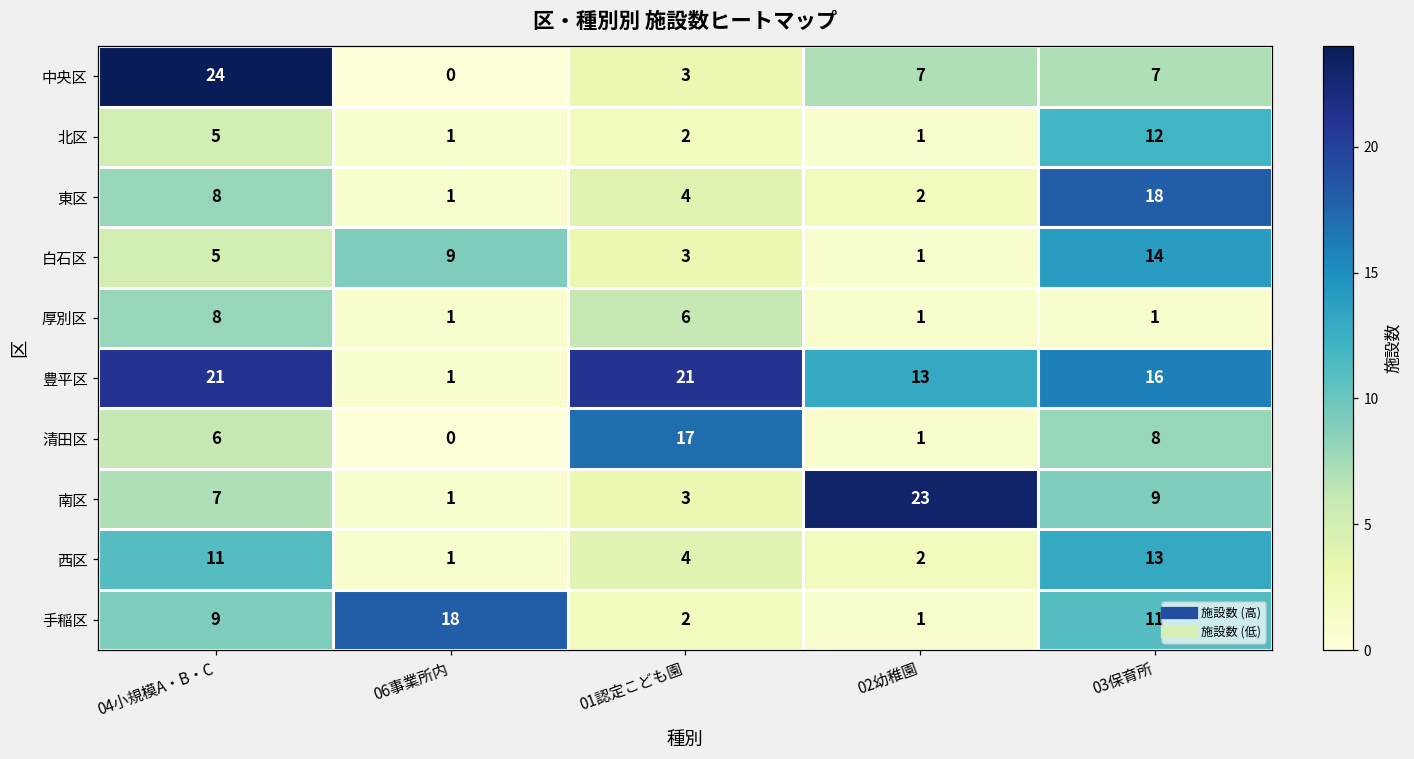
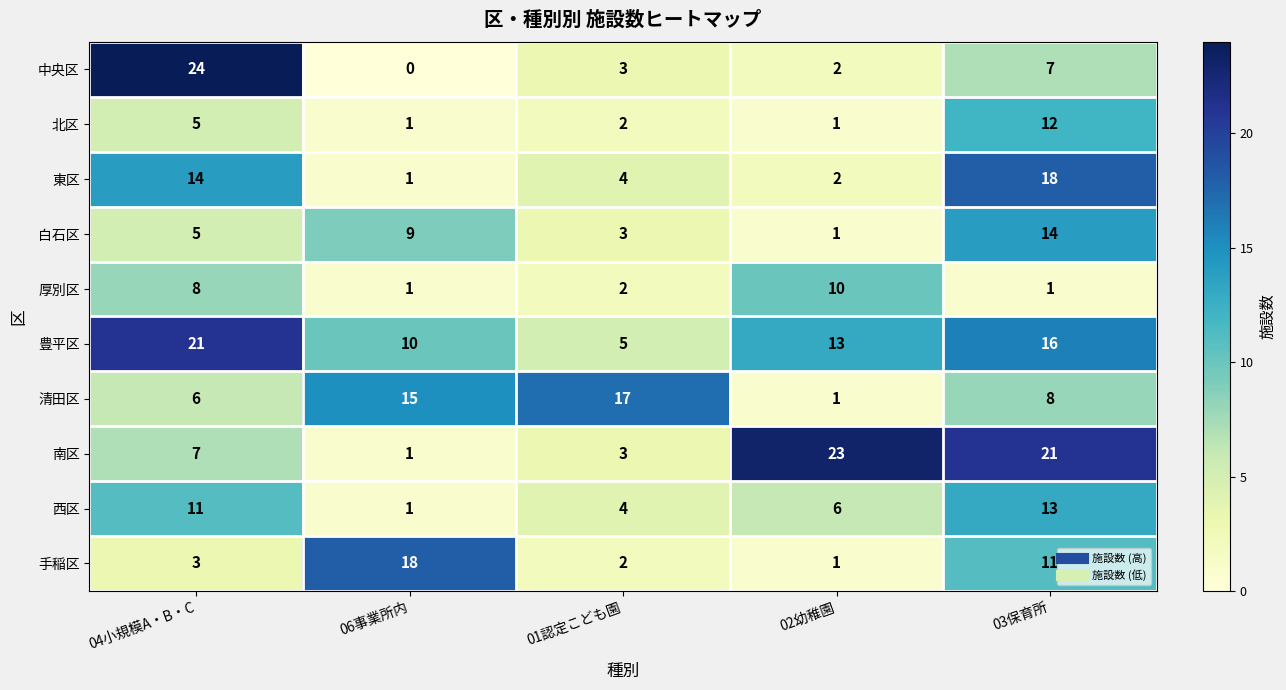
中央区, 02幼稚園: 7 -> 2
東区, 04小規模A・B・C: 8 -> 14
厚別区, 01認定こども園: 6 -> 2
厚別区, 02幼稚園: 1 -> 10
豊平区, 06事業所内: 1 -> 10
豊平区, 01認定こども園: 21 -> 5
清田区, 06事業所内: 0 -> 15
南区, 03保育所: 9 -> 21
西区, 02幼稚園: 2 -> 6
手稲区, 04小規模A・B・C: 9 -> 3
